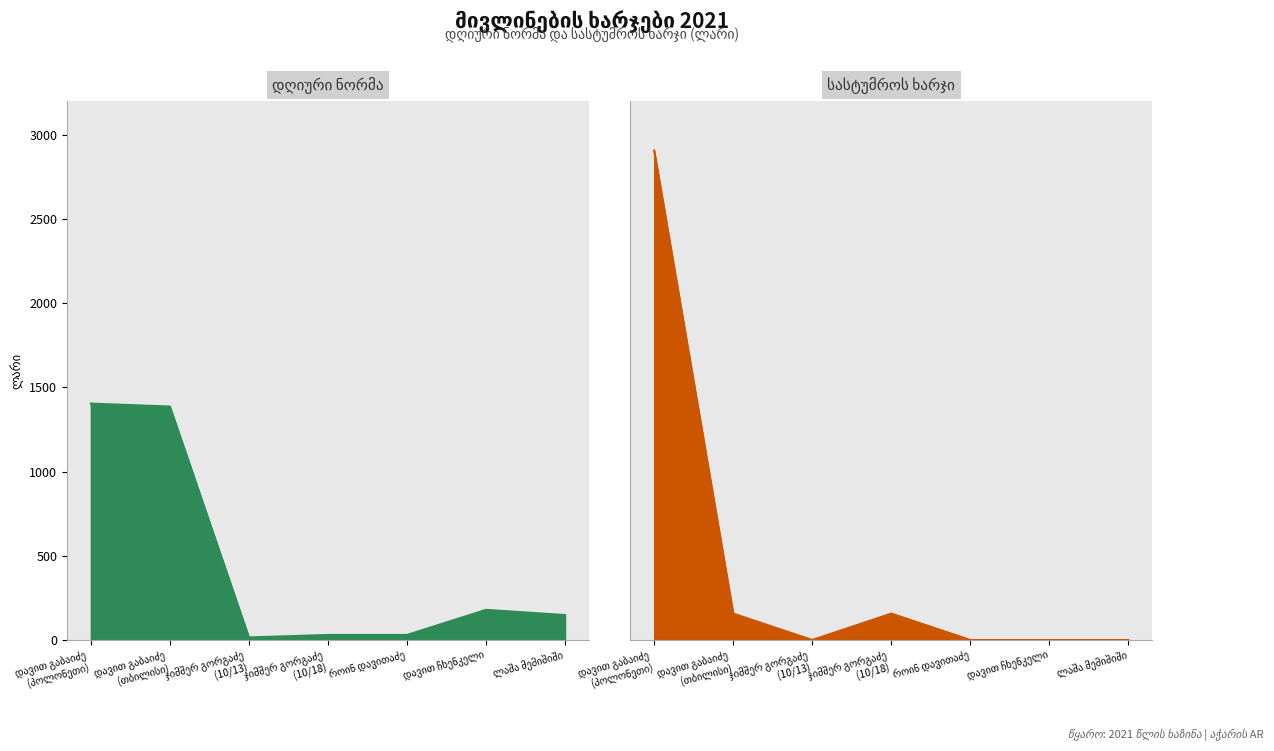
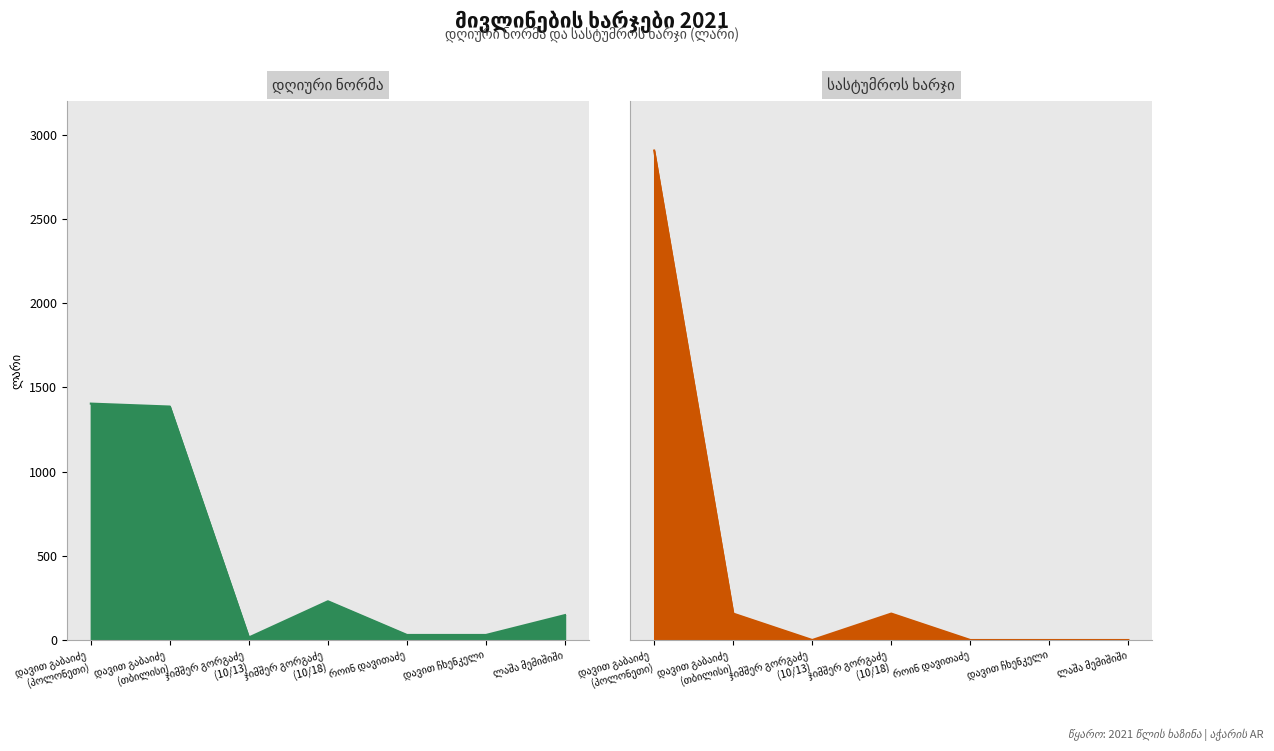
დღიური ნორმა, ჯიმშერ გორგაძე (10/18): 30 -> 230
დღიური ნორმა, დავით ჩხენკელი: 180 -> 30
